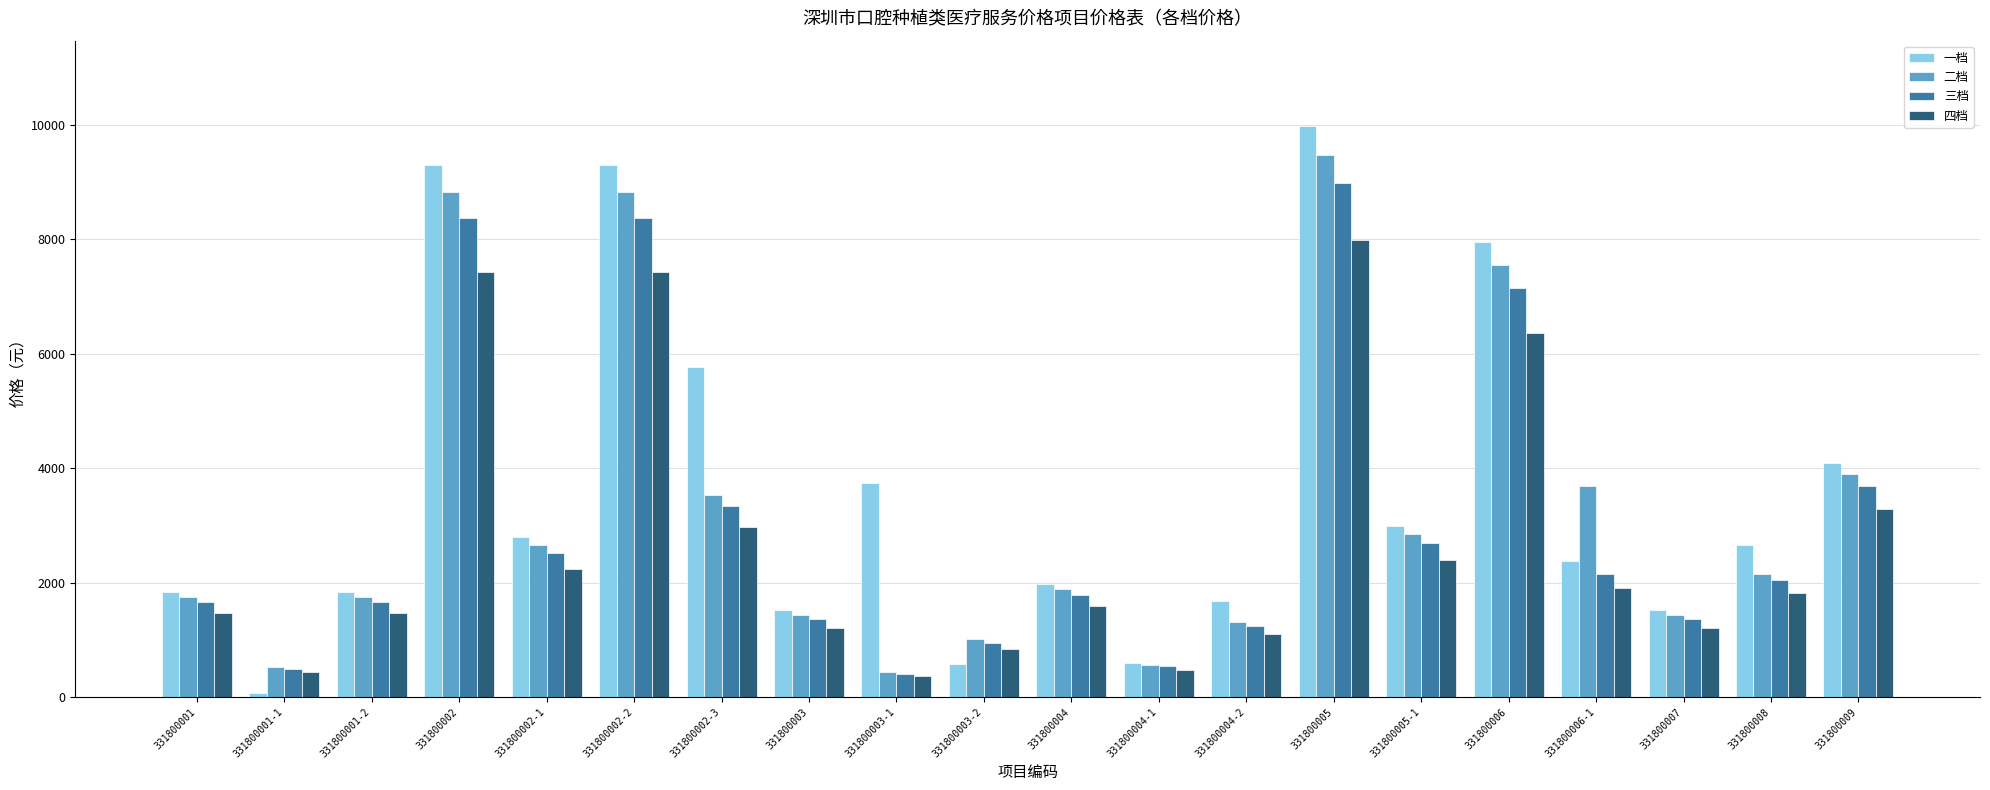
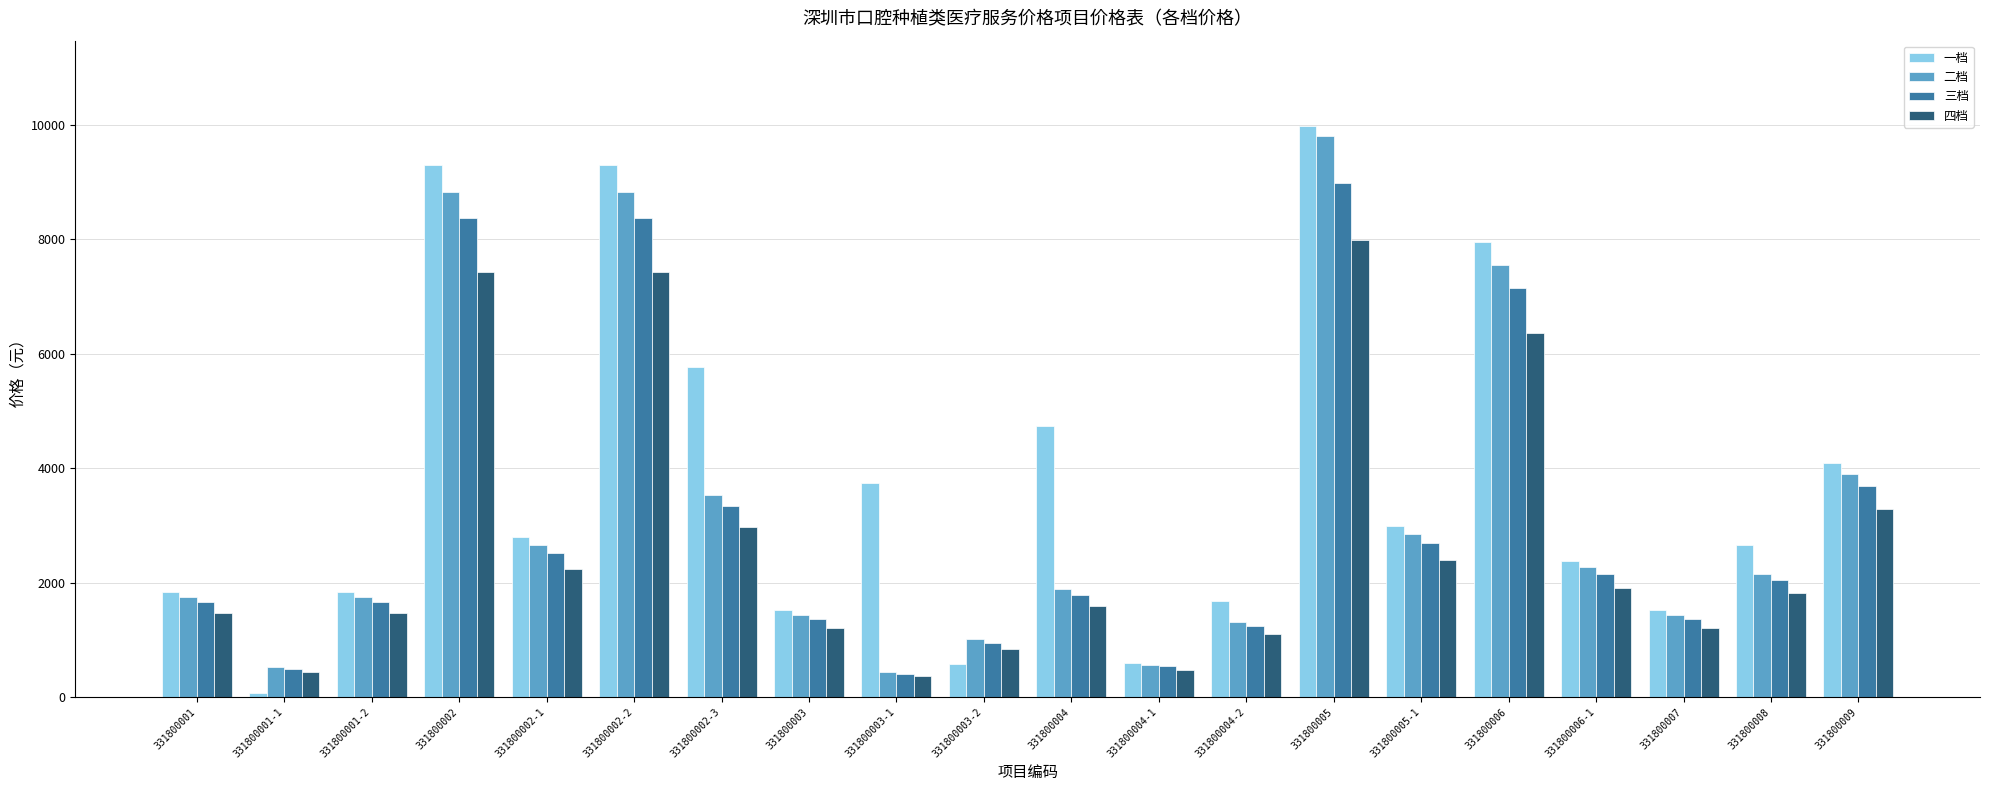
一档, 331800004: 2000 -> 4700
二档, 331800005: 9500 -> 9800
二档, 331800006-1: 3700 -> 2300
